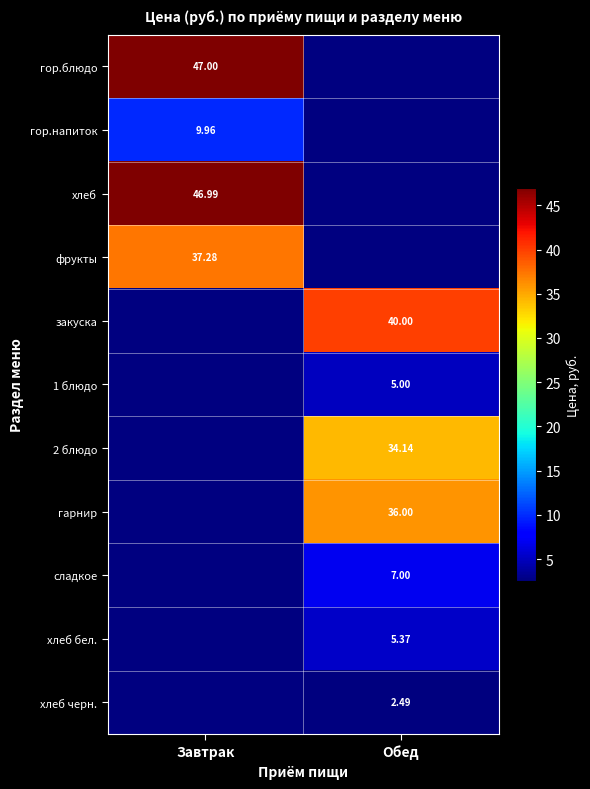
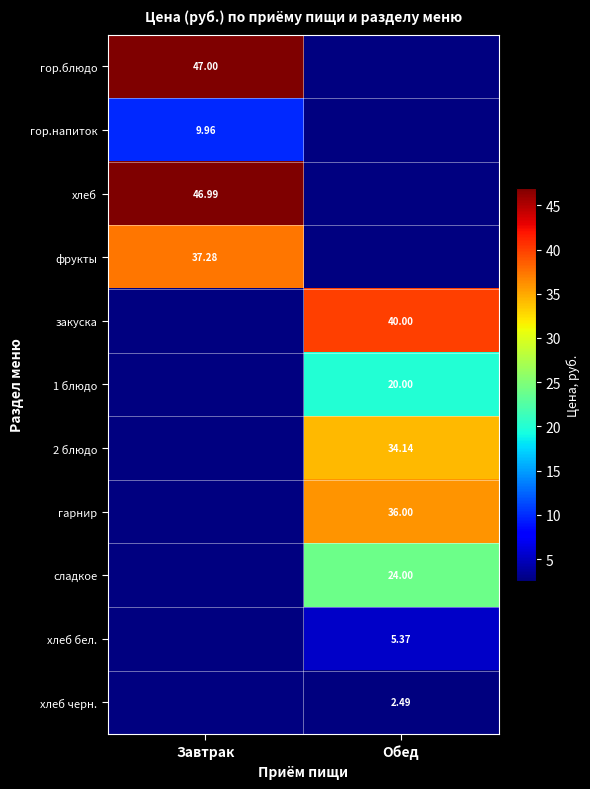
1 блюдо, Обед: 5.00 -> 20.00
сладкое, Обед: 7.00 -> 24.00
